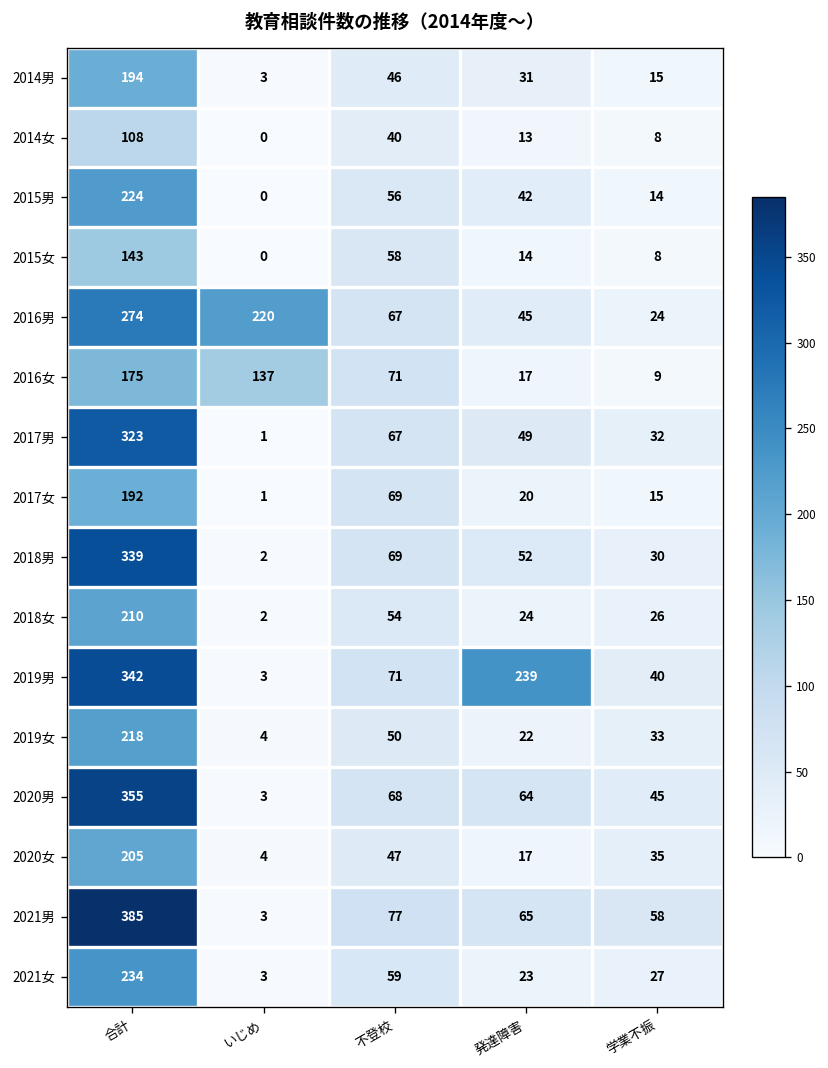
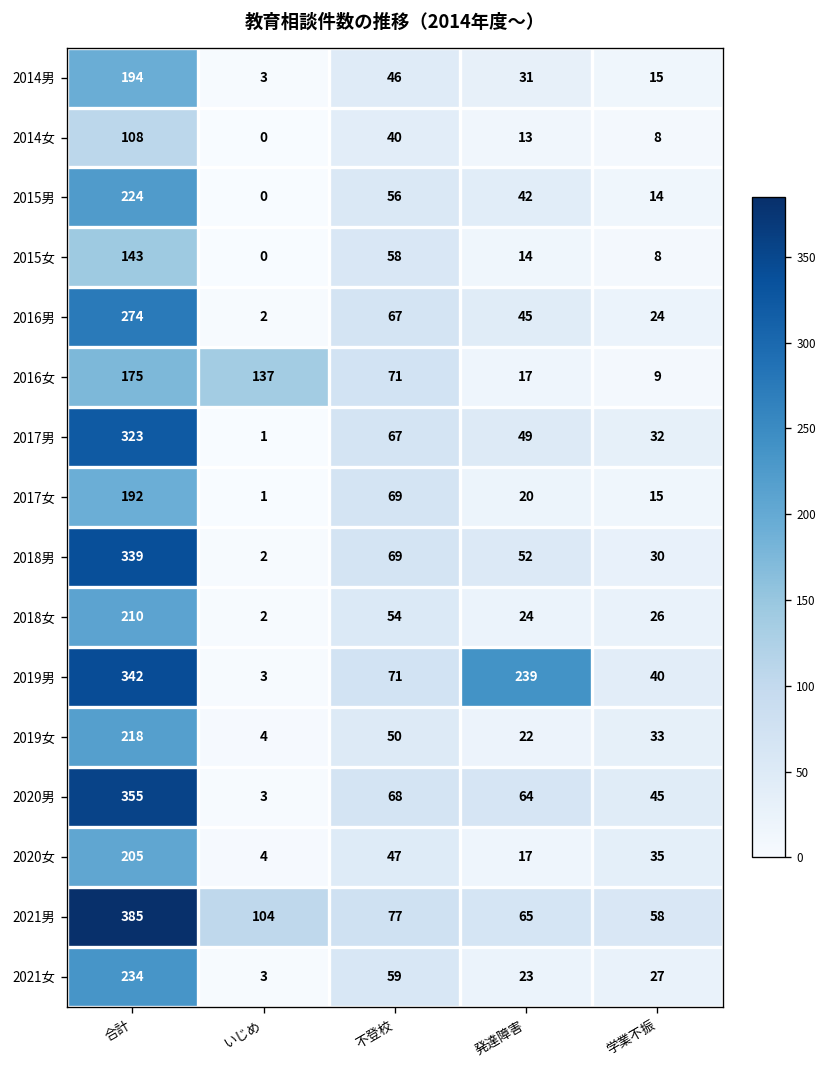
2016男, いじめ: 220 -> 2
2021男, いじめ: 3 -> 104
